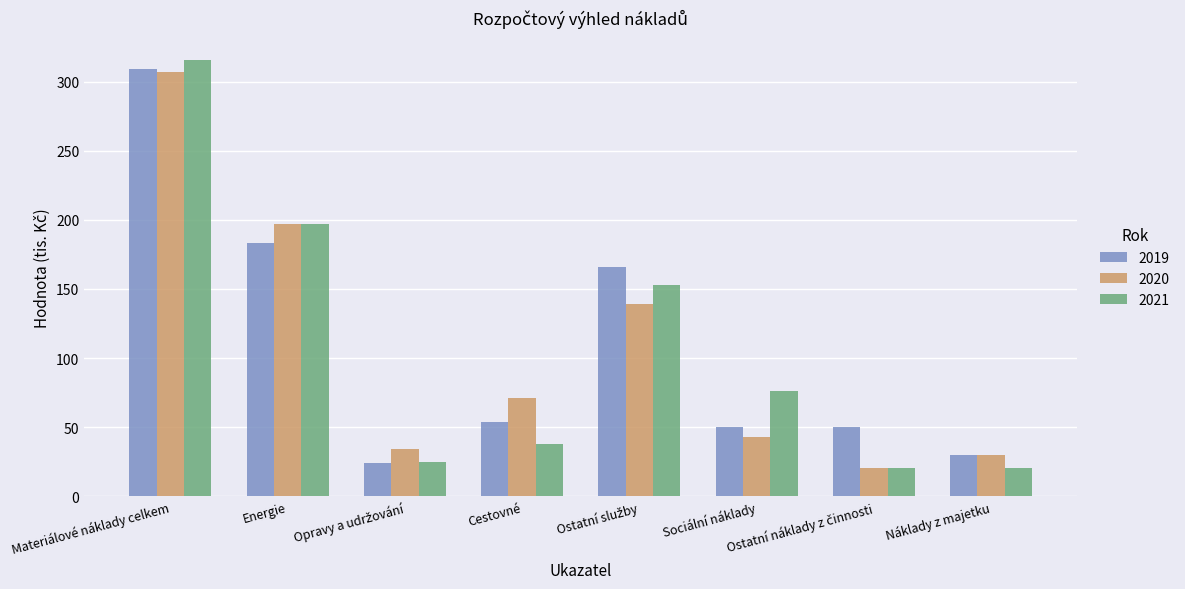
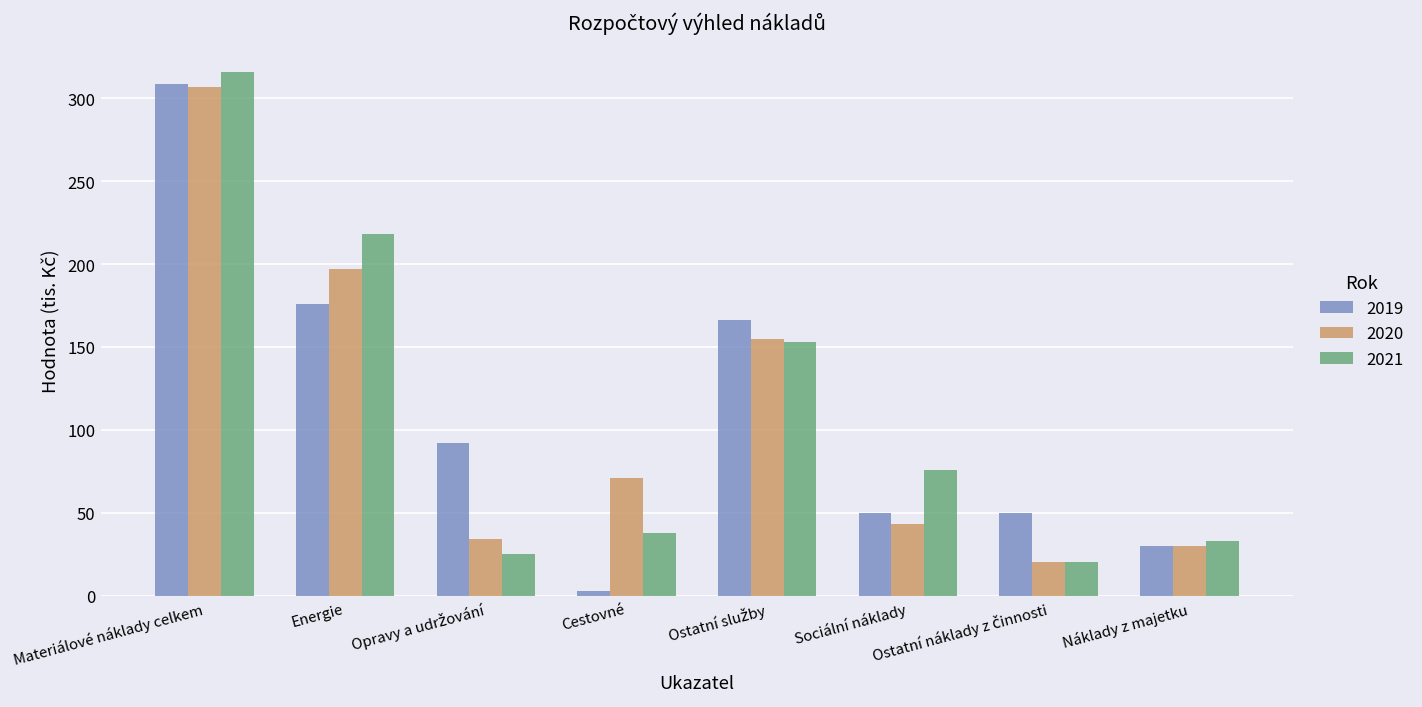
2019, Energie: 183 -> 176
2021, Energie: 197 -> 218
2019, Opravy a udržování: 24 -> 92
2019, Cestovné: 54 -> 3
2020, Ostatní služby: 139 -> 155
2021, Náklady z majetku: 20 -> 33
